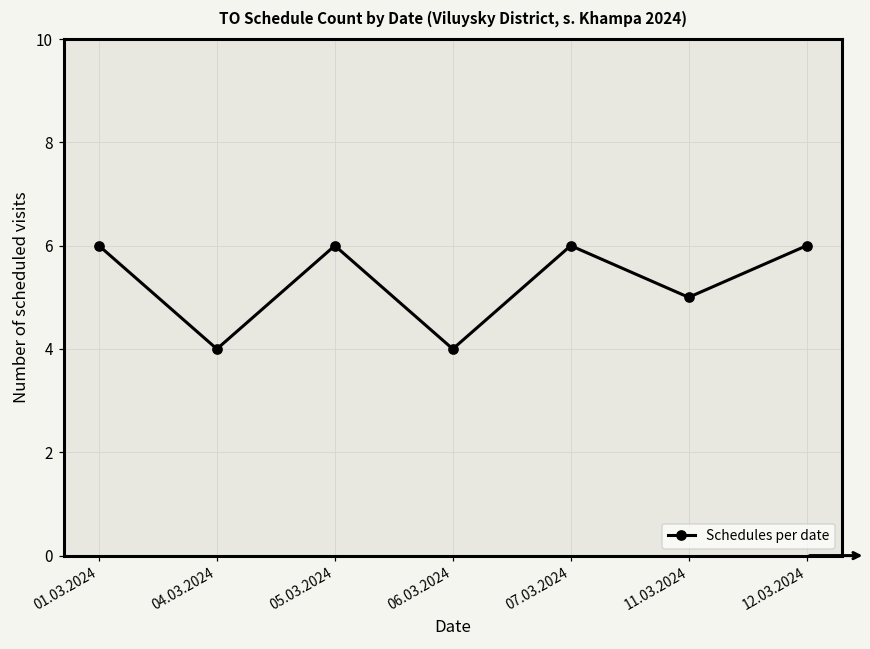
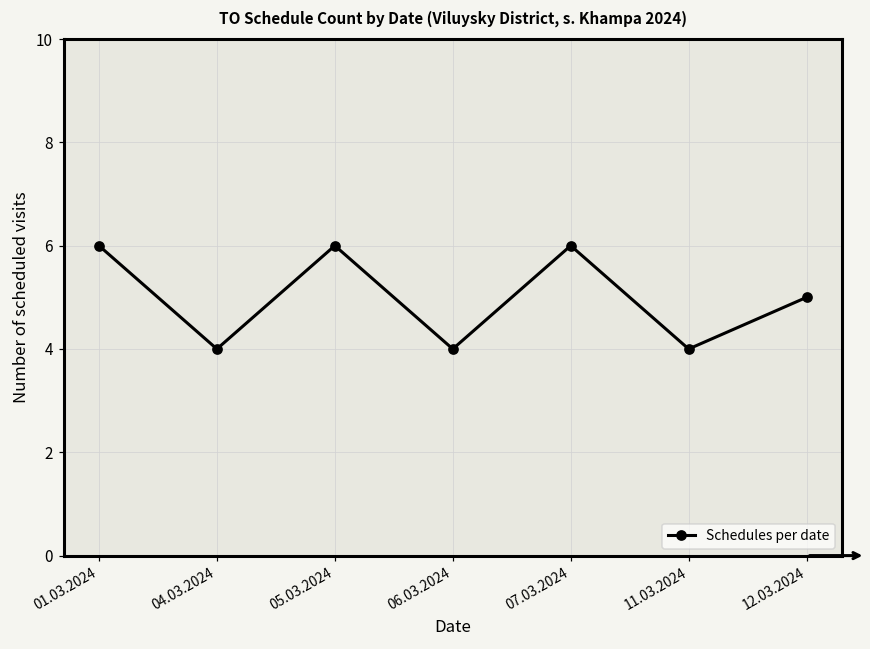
11.03.2024: 5 -> 4
12.03.2024: 6 -> 5
